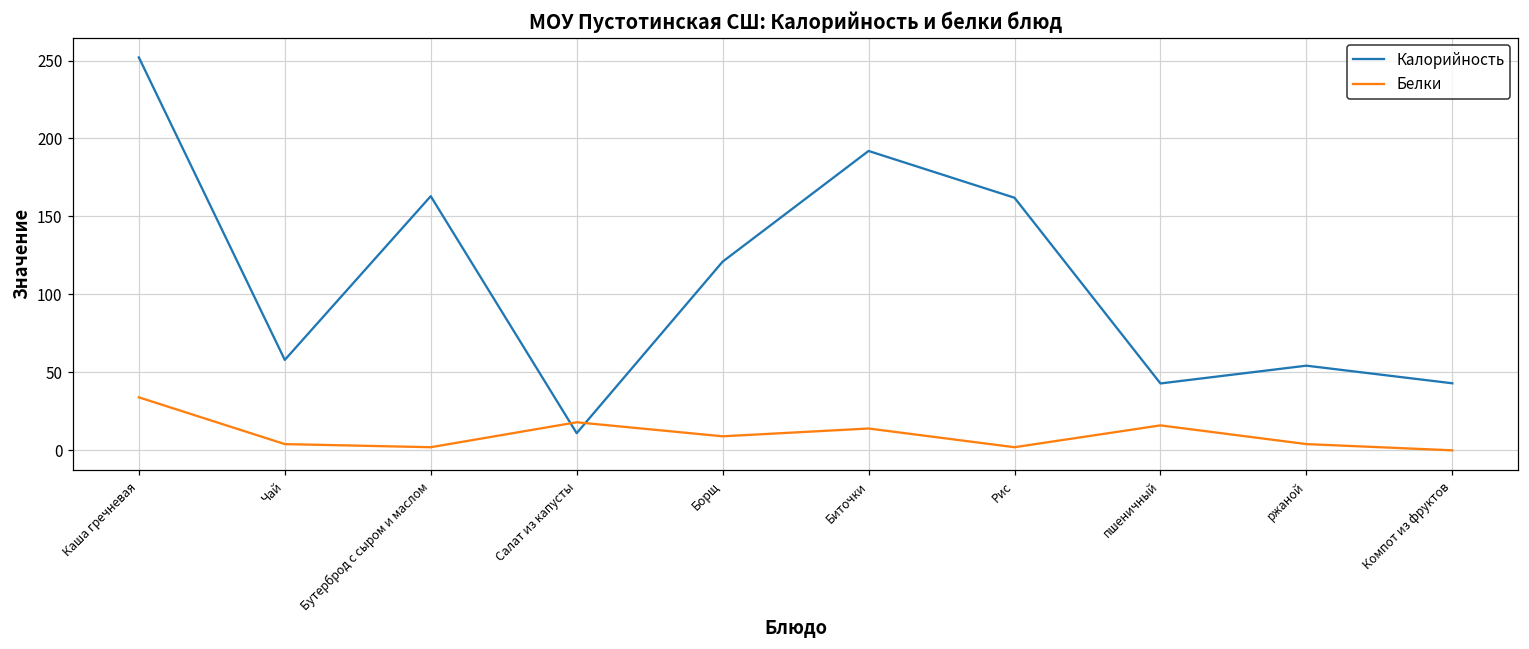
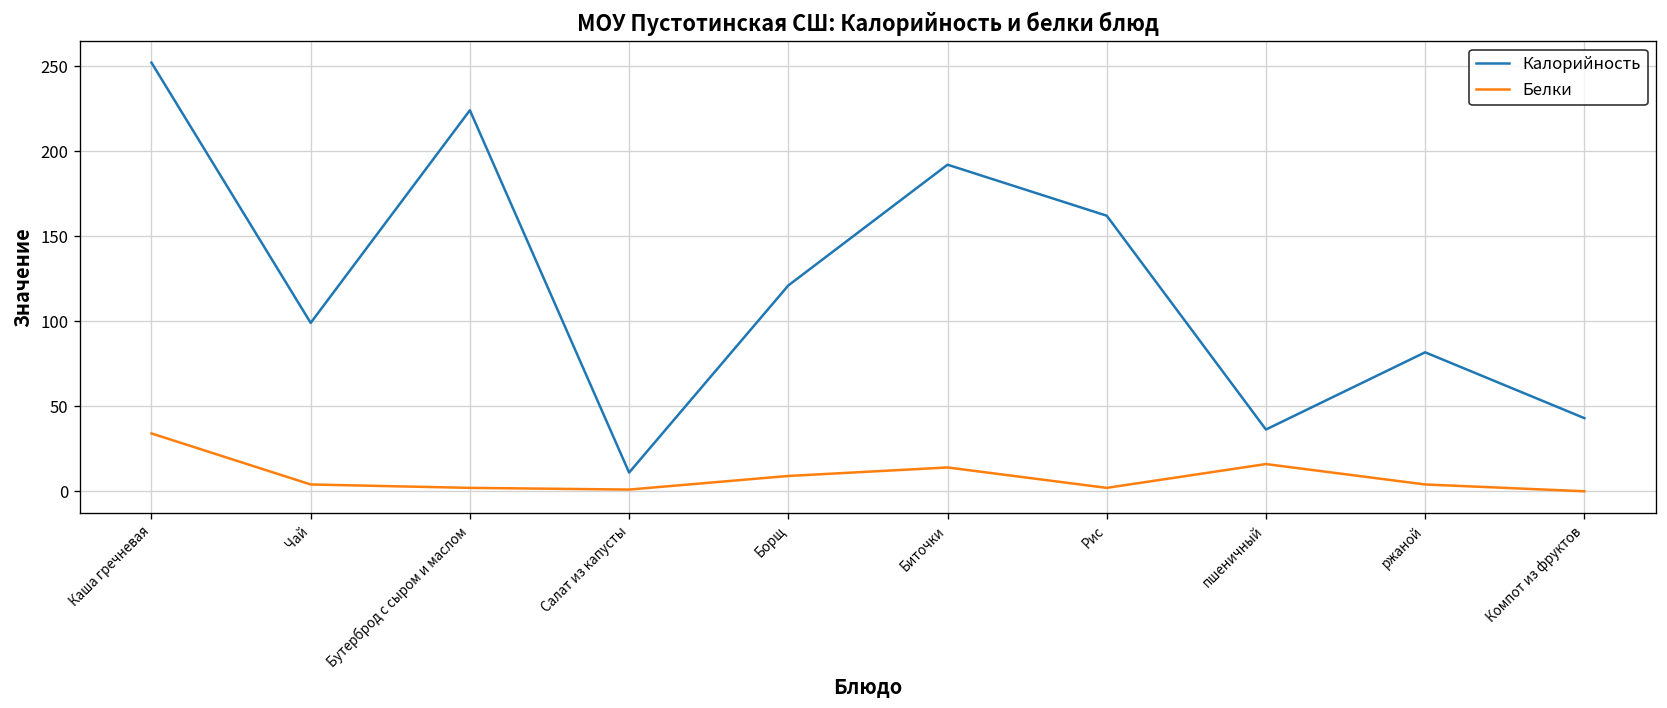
Калорийность, Чай: 58 -> 99
Калорийность, Бутерброд с сыром и маслом: 163 -> 224
Белки, Салат из капусты: 18 -> 1
Калорийность, пшеничный: 43 -> 36
Калорийность, ржаной: 54 -> 82
